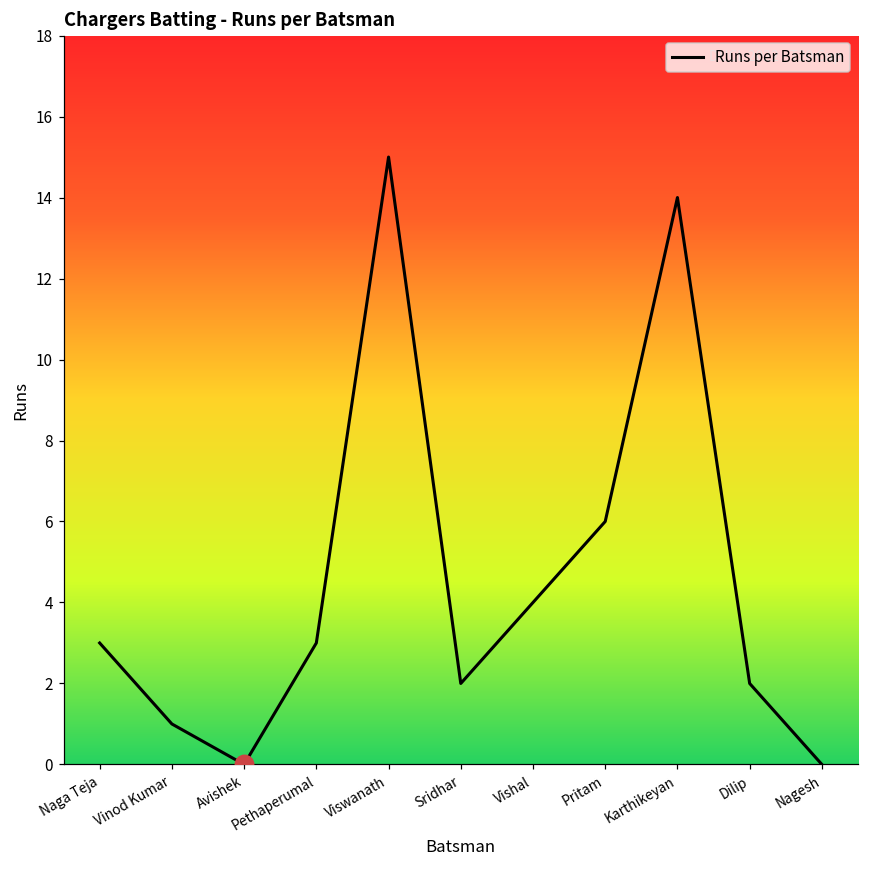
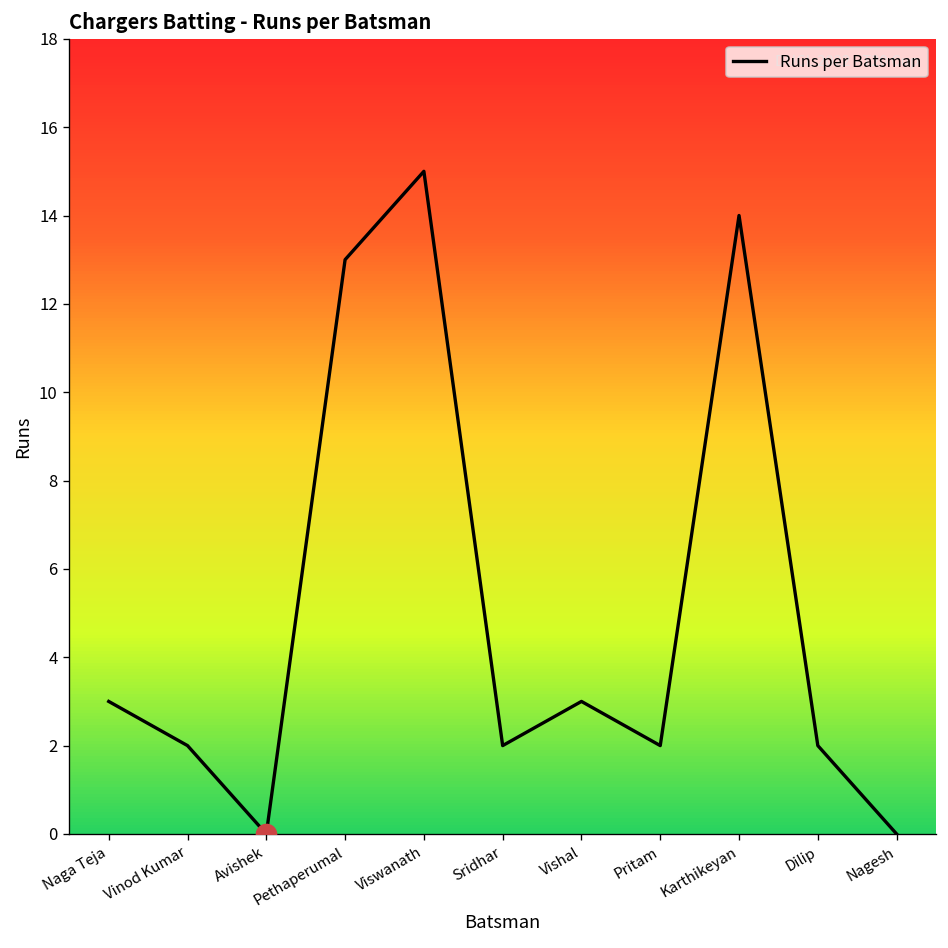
Runs per Batsman, Vinod Kumar: 1 -> 2
Runs per Batsman, Pethaperumal: 3 -> 13
Runs per Batsman, Vishal: 4 -> 3
Runs per Batsman, Pritam: 6 -> 2
